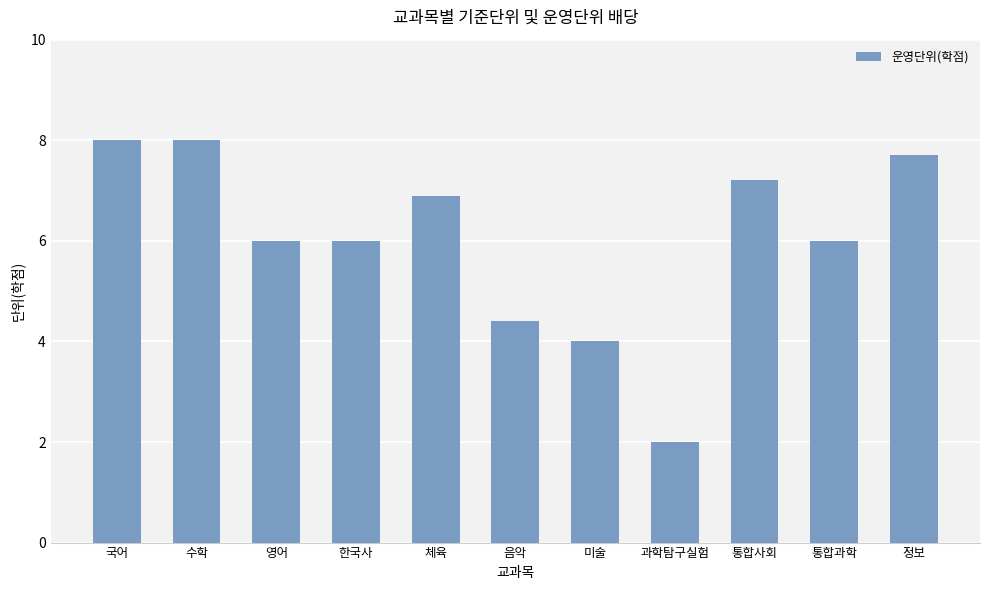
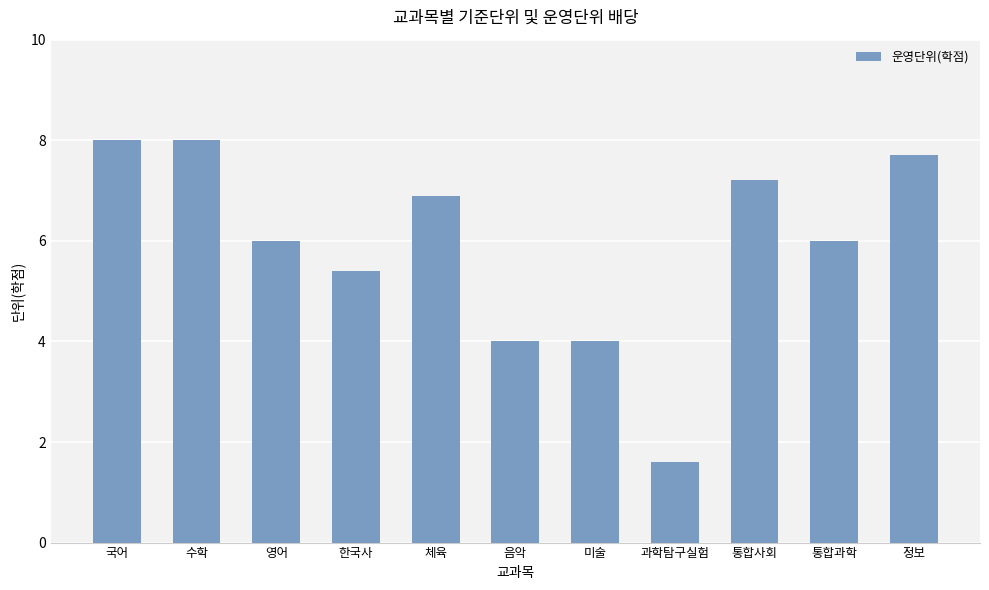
한국사: 6.0 -> 5.4
음악: 4.4 -> 4.0
과학탐구실험: 2.0 -> 1.6
